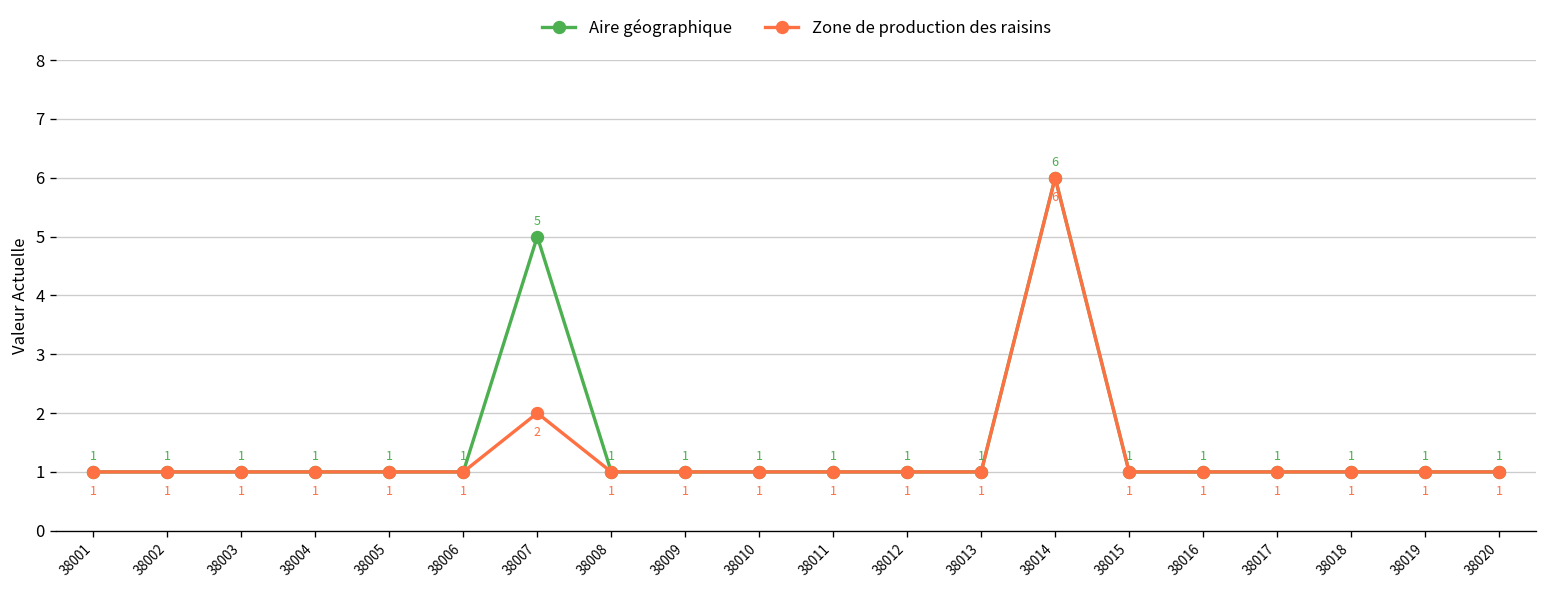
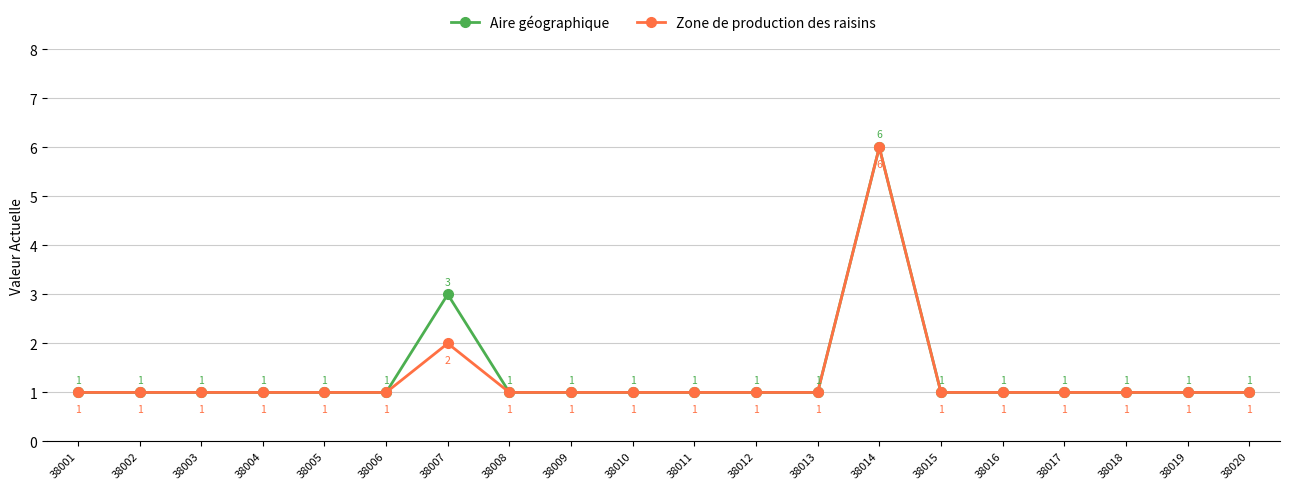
Aire géographique, 38007: 5 -> 3
